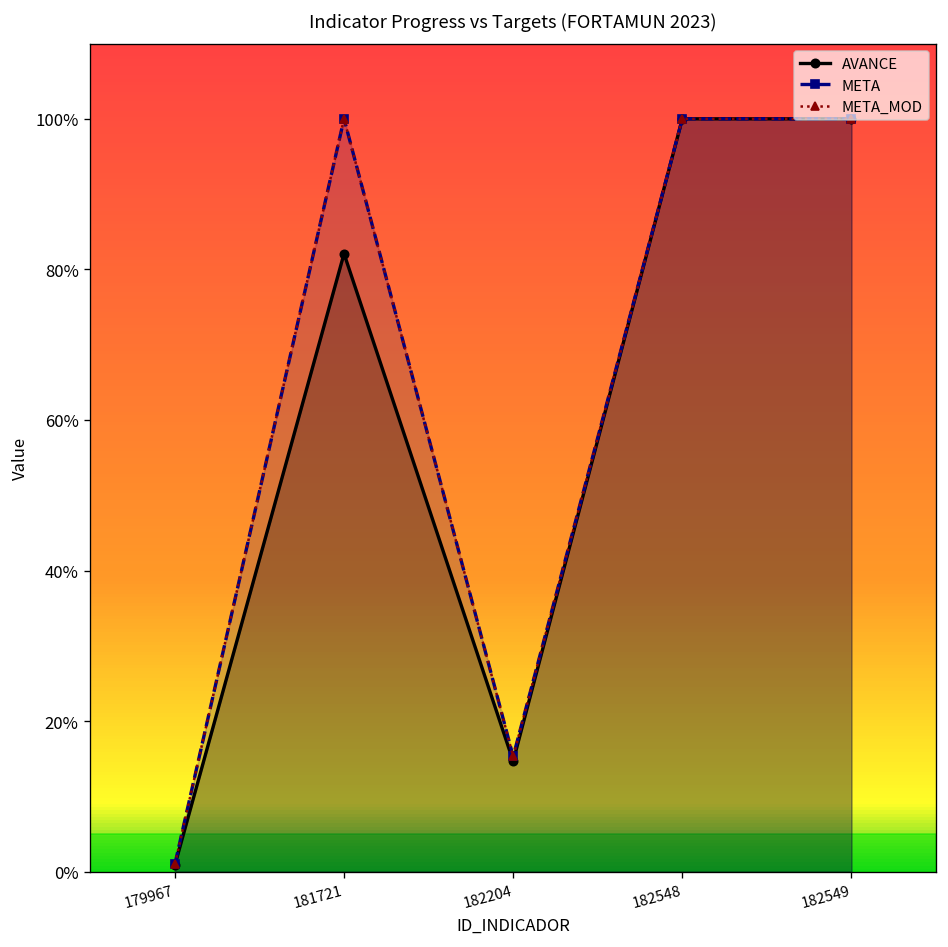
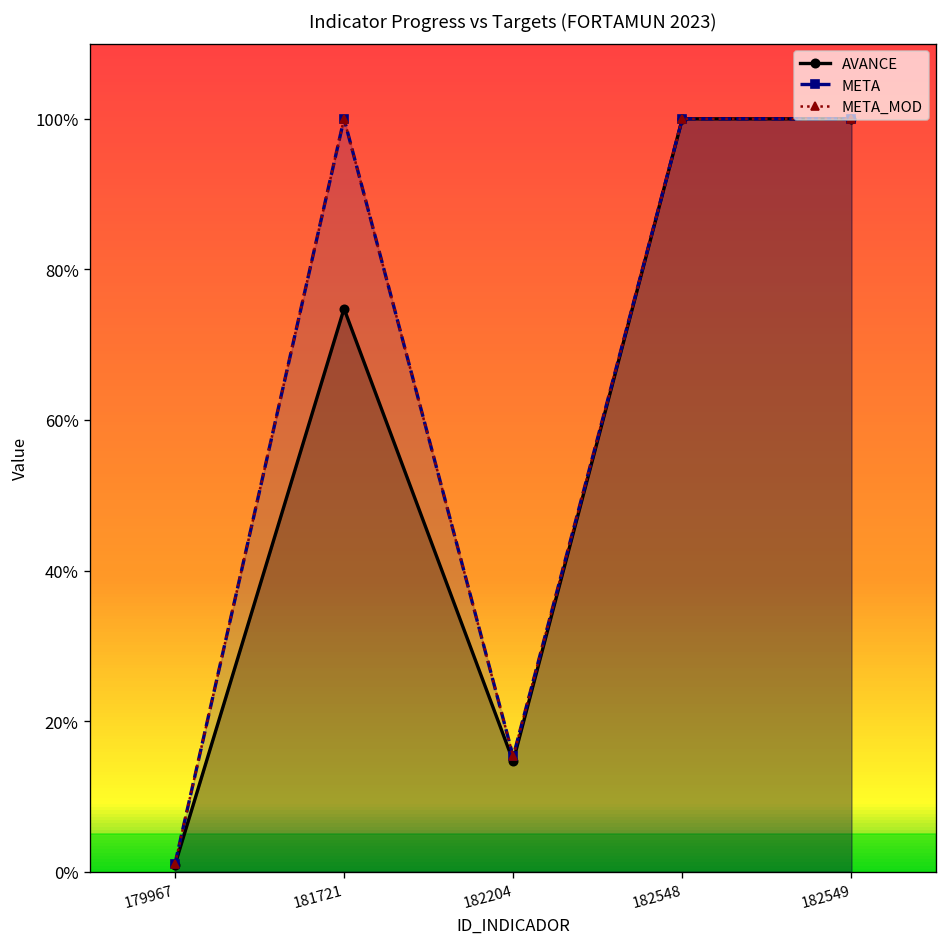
AVANCE, 181721: 82% -> 75%
